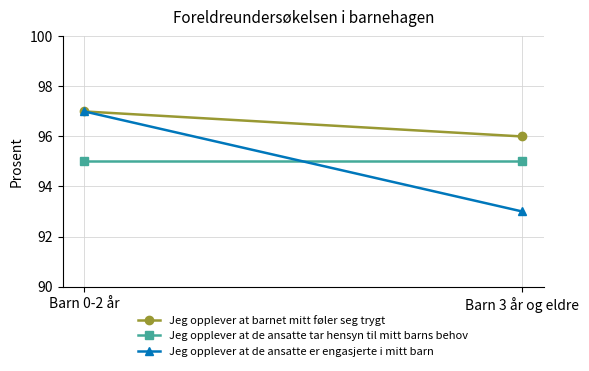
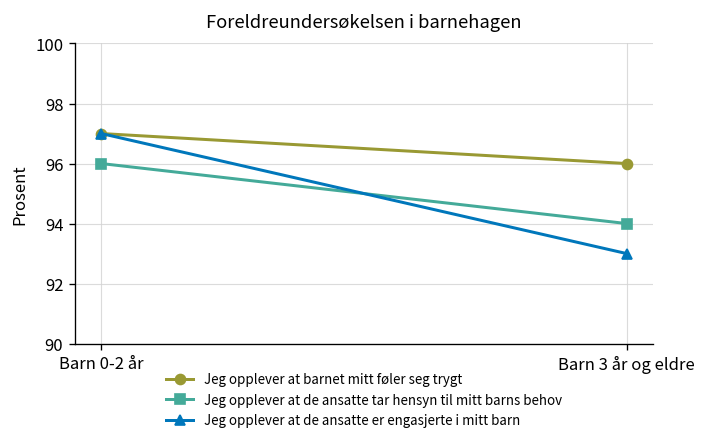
Jeg opplever at de ansatte tar hensyn til mitt barns behov, Barn 0-2 år: 95 -> 96
Jeg opplever at de ansatte tar hensyn til mitt barns behov, Barn 3 år og eldre: 95 -> 94
